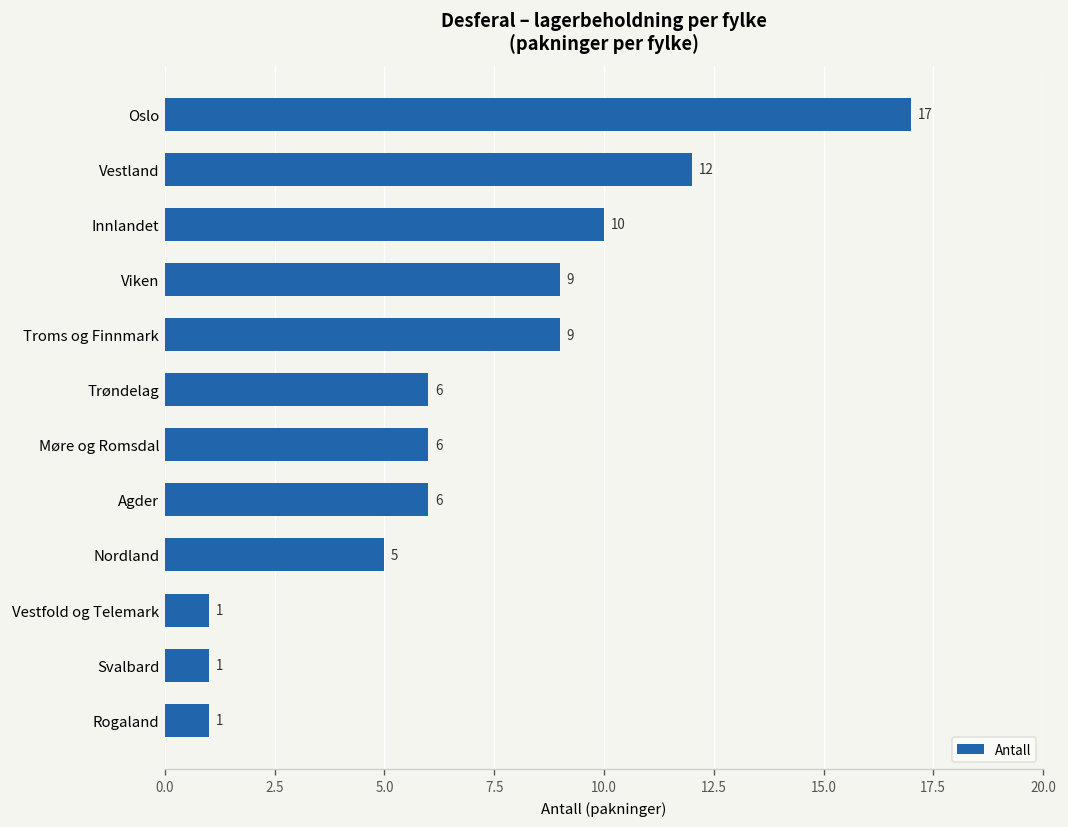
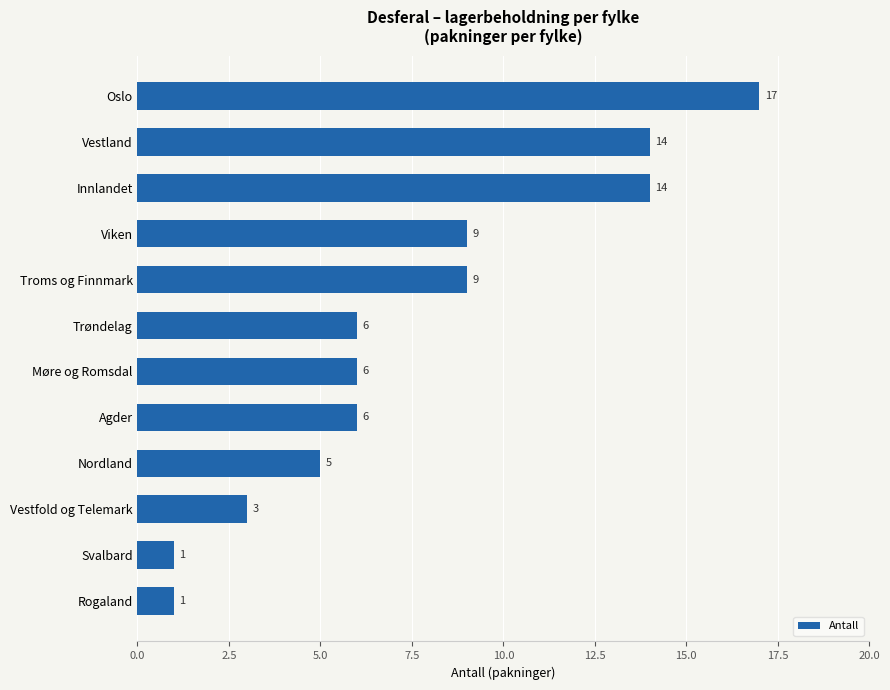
Vestland: 12 -> 14
Innlandet: 10 -> 14
Vestfold og Telemark: 1 -> 3
